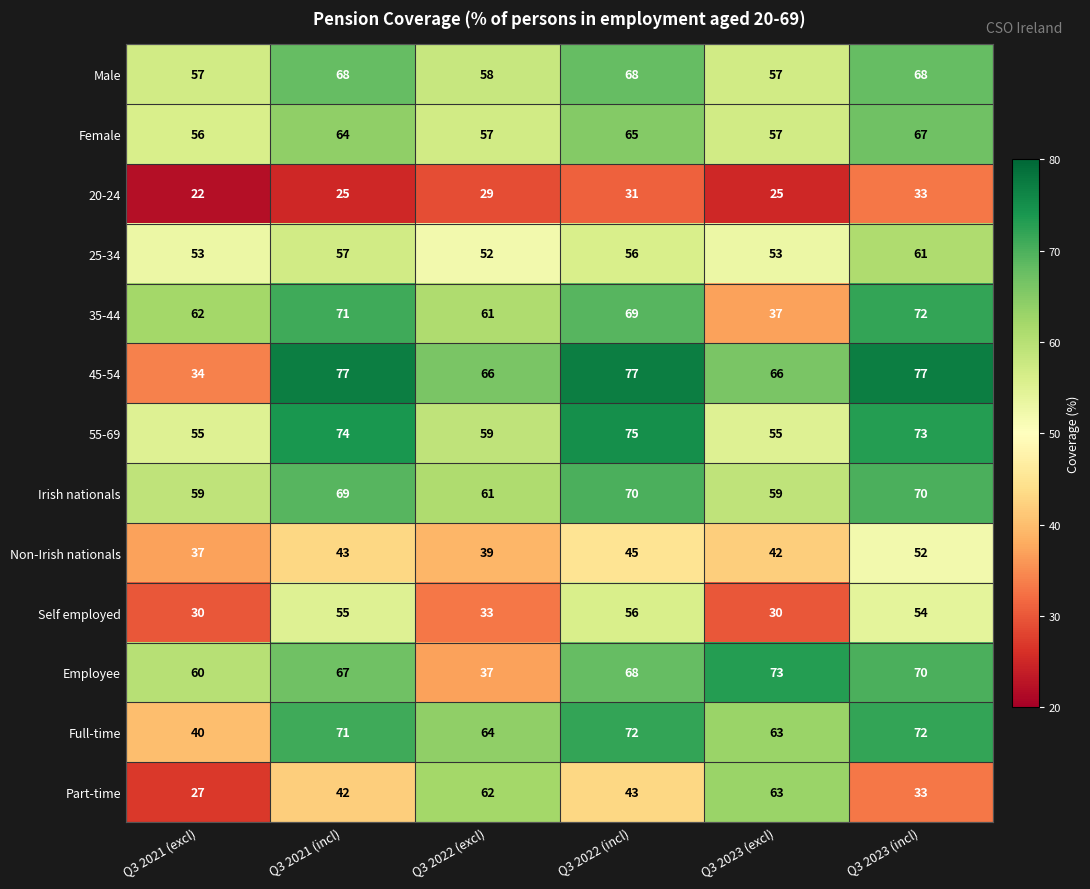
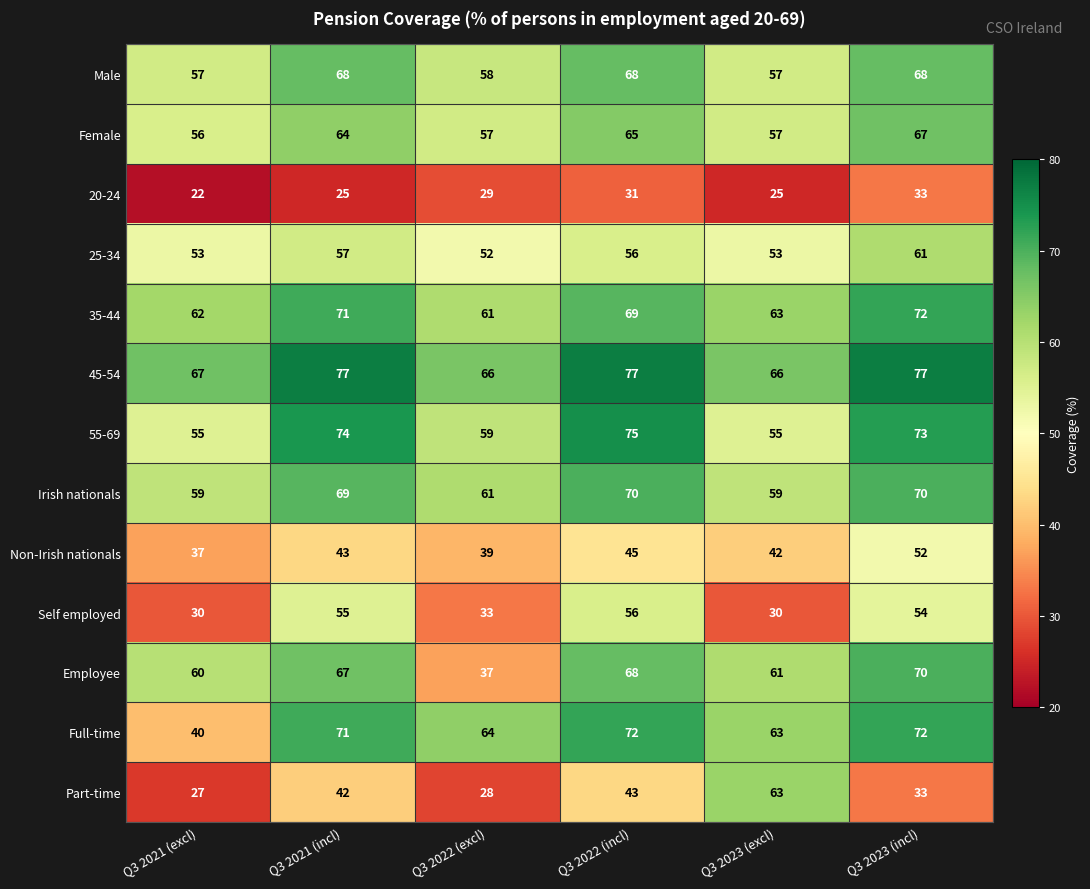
35-44, Q3 2023 (excl): 37 -> 63
45-54, Q3 2021 (excl): 34 -> 67
Employee, Q3 2023 (excl): 73 -> 61
Part-time, Q3 2022 (excl): 62 -> 28
